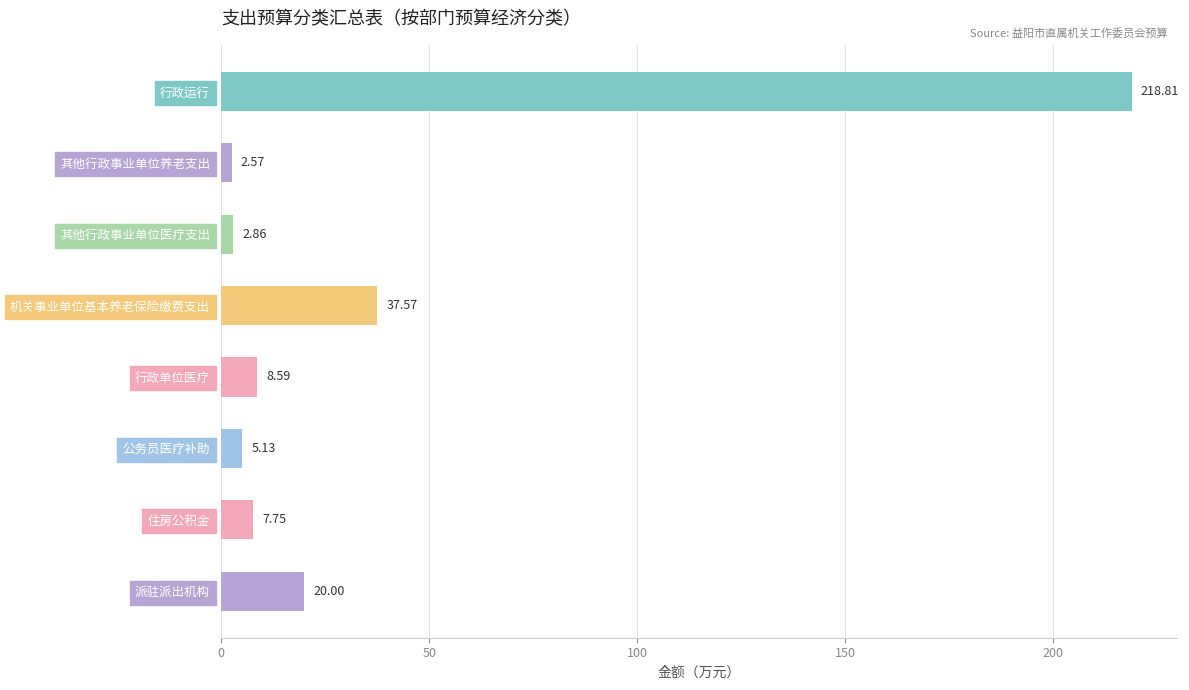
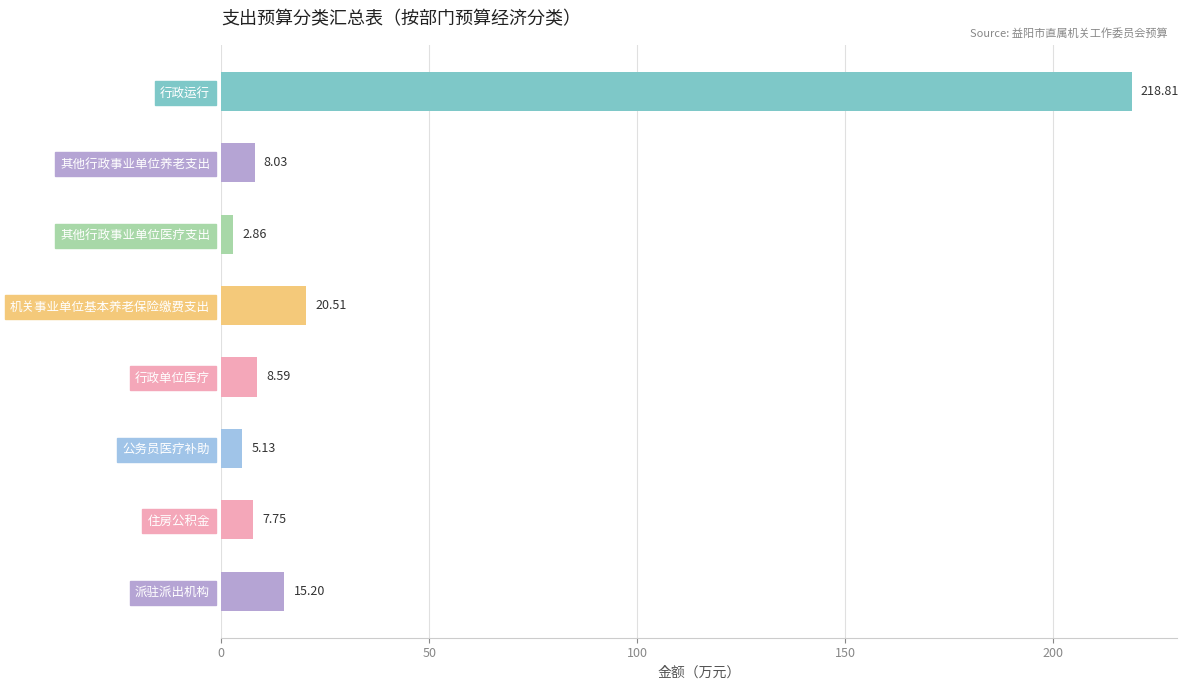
其他行政事业单位养老支出: 2.57 -> 8.03
机关事业单位基本养老保险缴费支出: 37.57 -> 20.51
派驻派出机构: 20.00 -> 15.20
